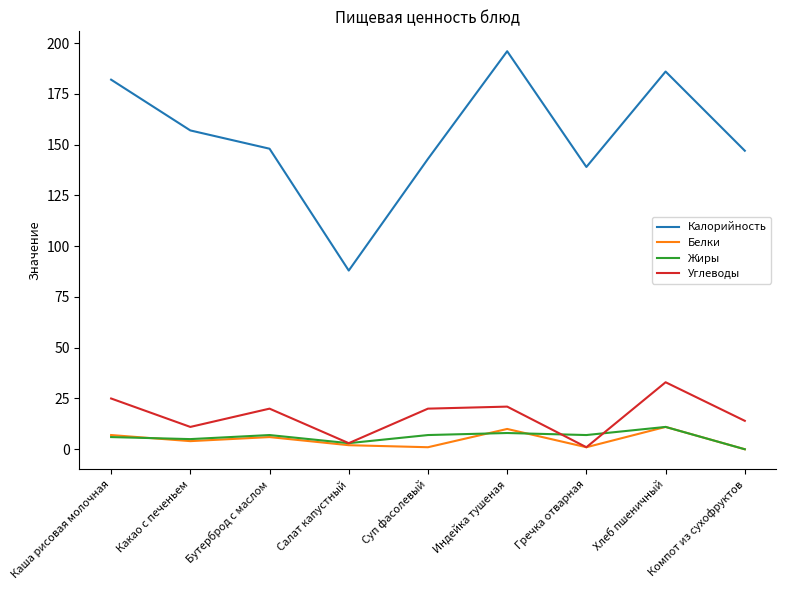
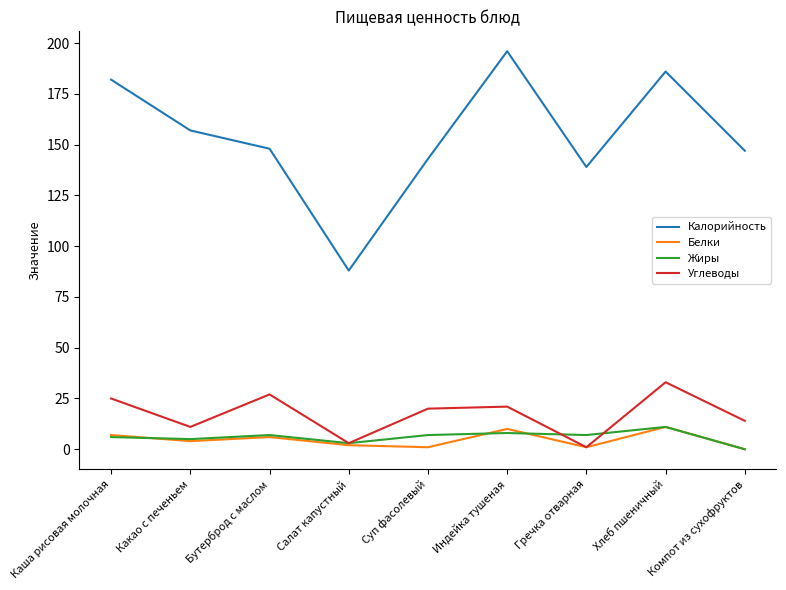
Углеводы, Бутерброд с маслом: 20 -> 27
